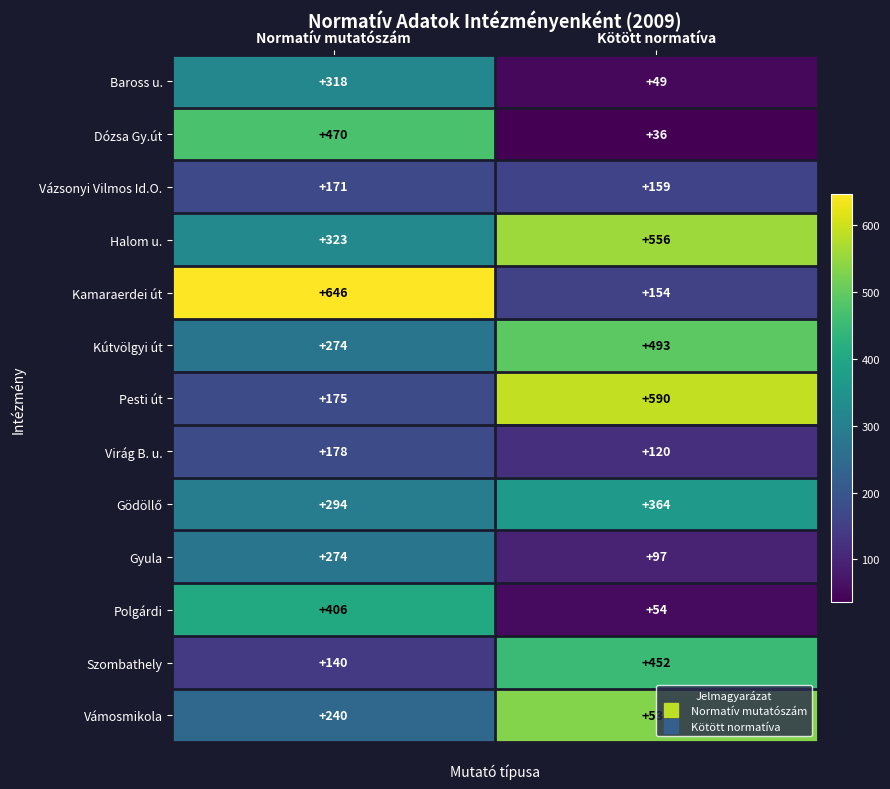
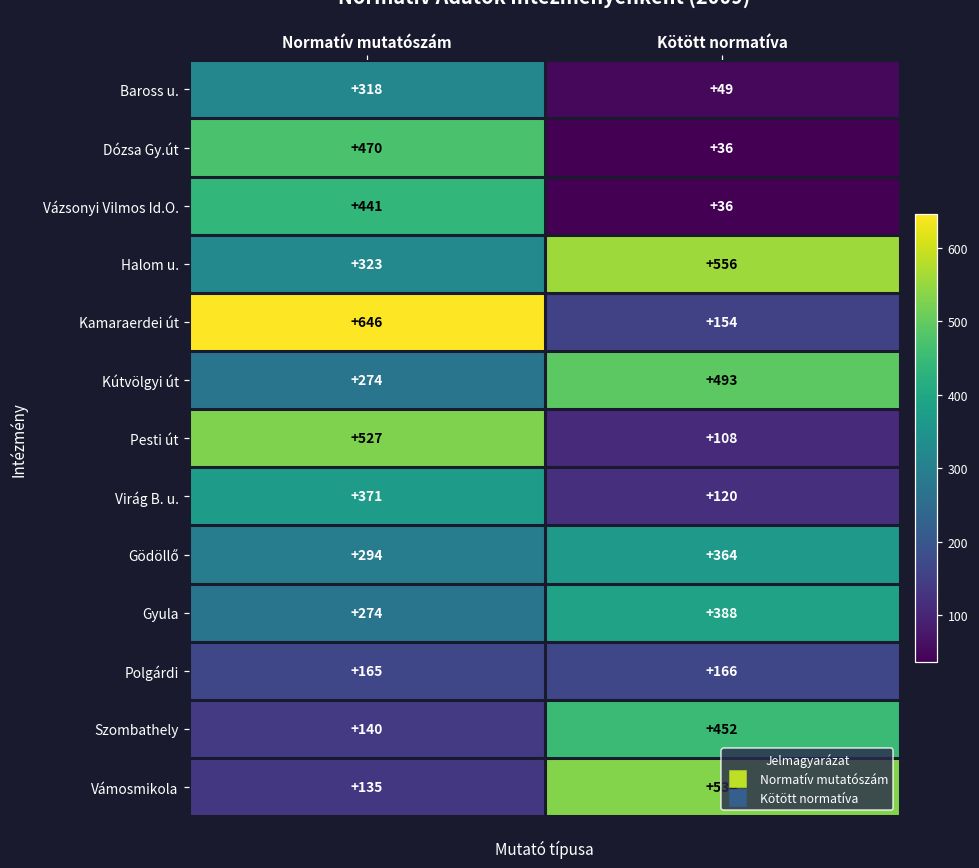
Vázsonyi Vilmos Id.O., Normatív mutatószám: +171 -> +441
Vázsonyi Vilmos Id.O., Kötött normatíva: +159 -> +36
Pesti út, Normatív mutatószám: +175 -> +527
Pesti út, Kötött normatíva: +590 -> +108
Virág B. u., Normatív mutatószám: +178 -> +371
Gyula, Kötött normatíva: +97 -> +388
Polgárdi, Normatív mutatószám: +406 -> +165
Polgárdi, Kötött normatíva: +54 -> +166
Vámosmikola, Normatív mutatószám: +240 -> +135
